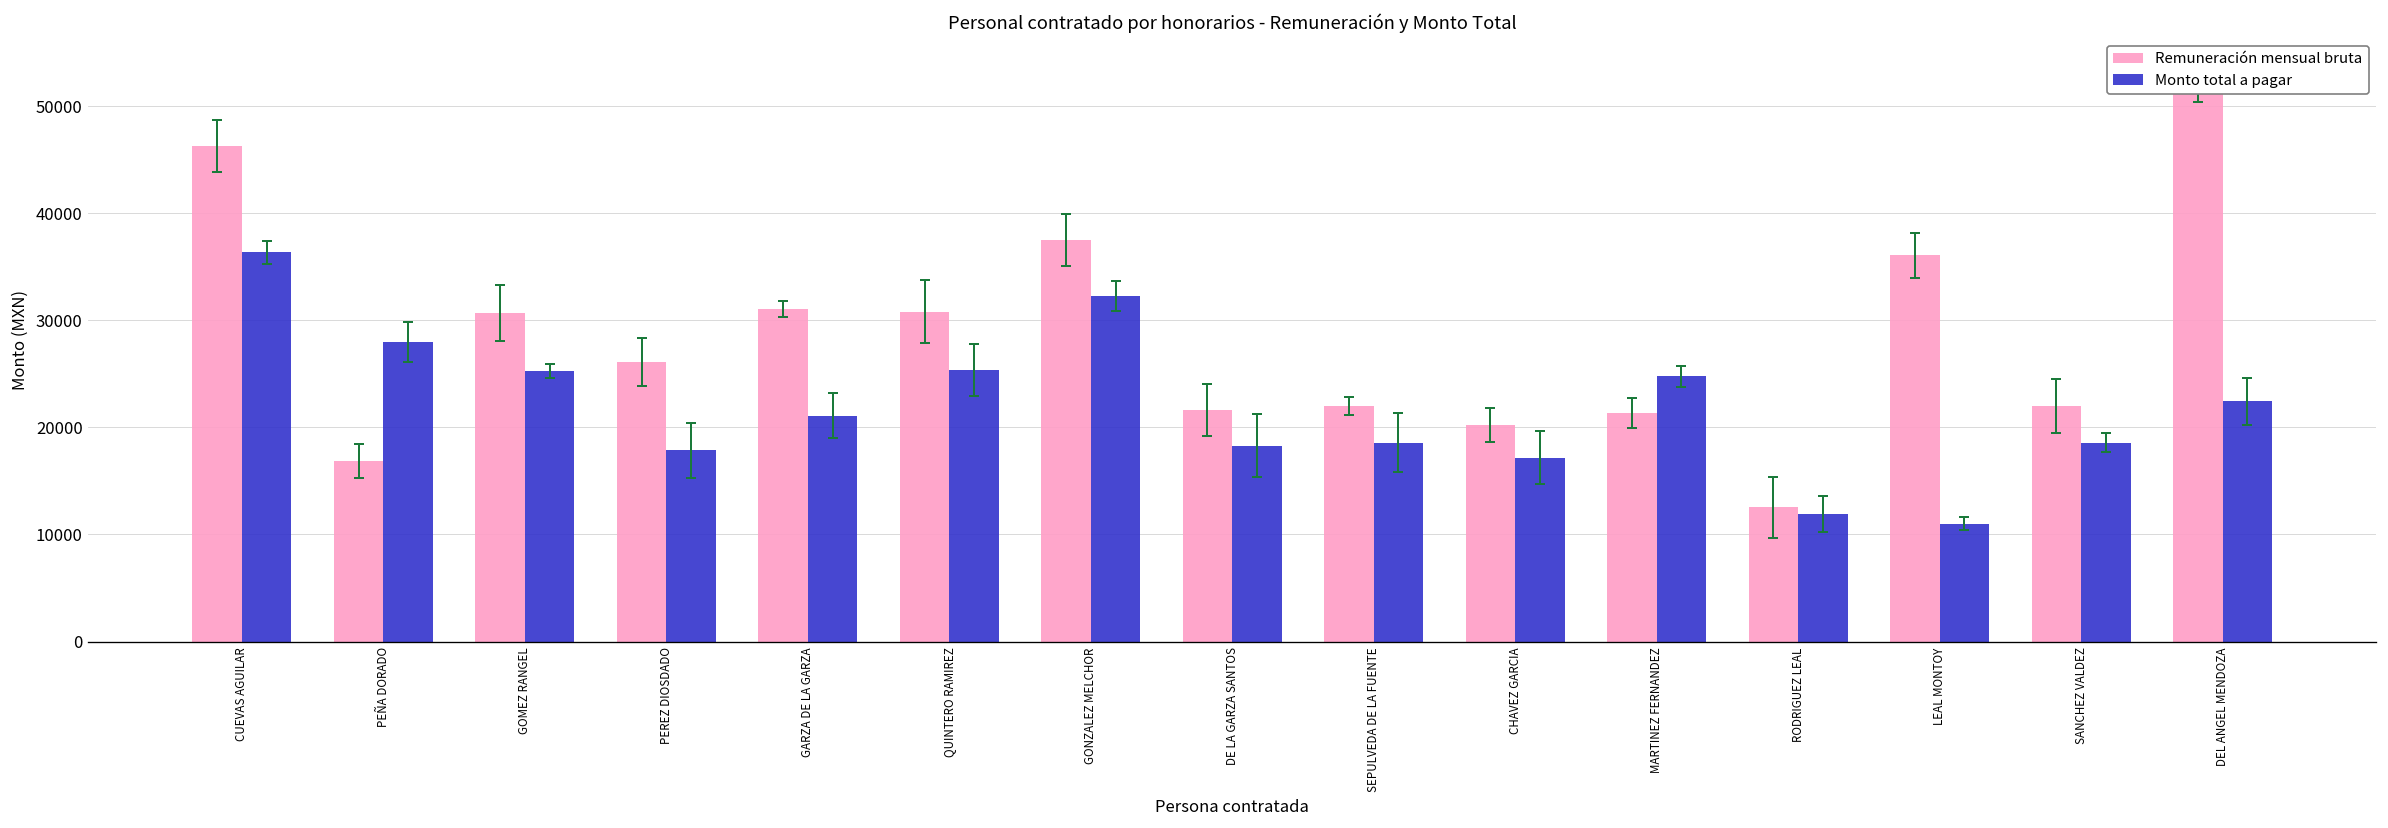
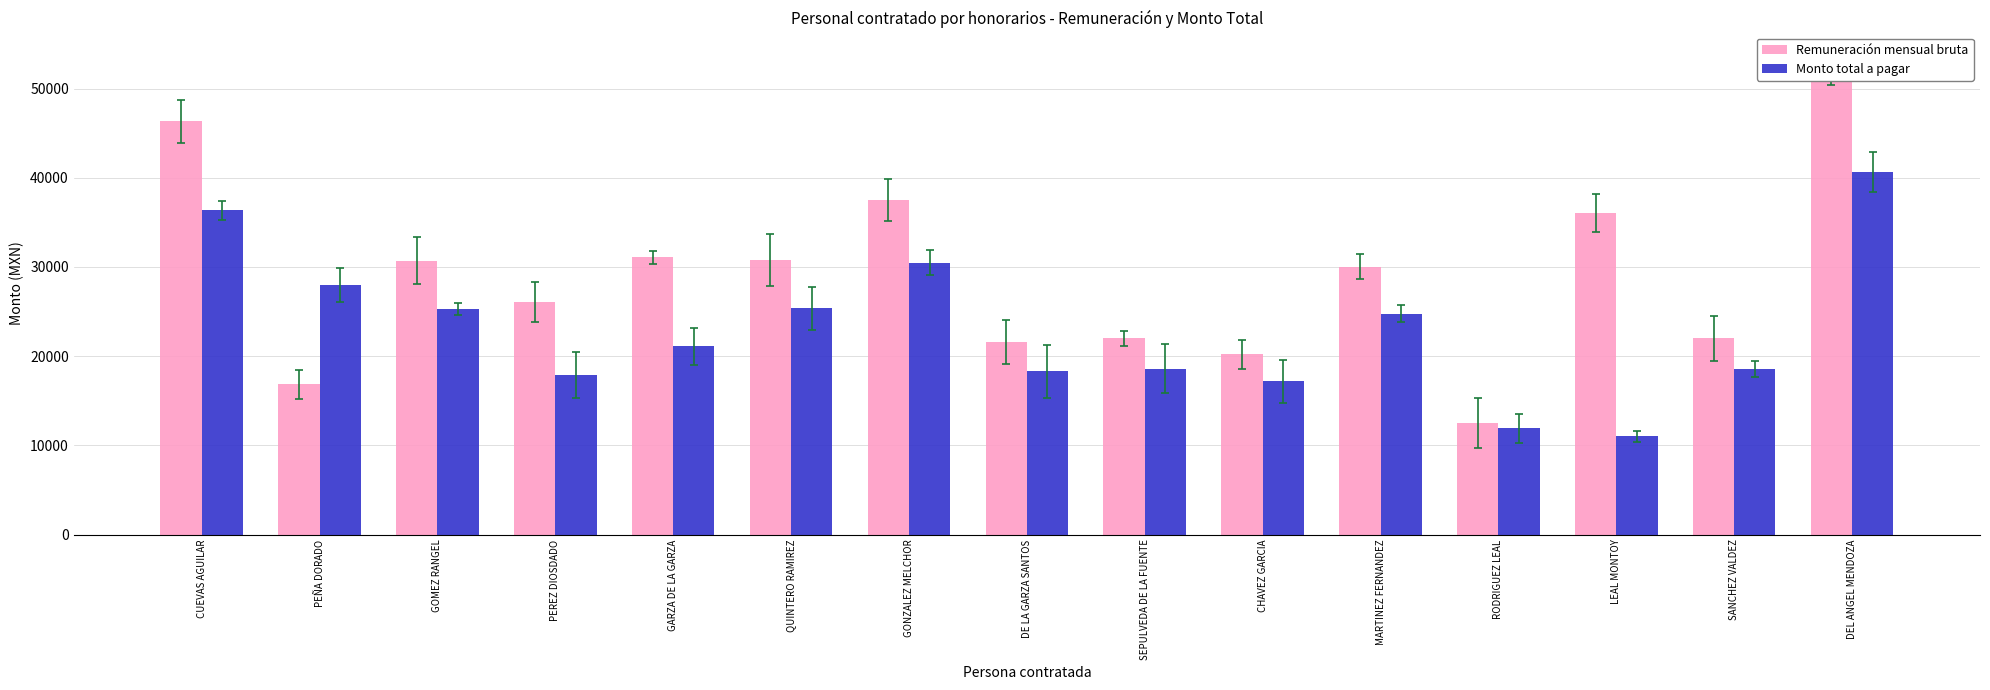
Monto total a pagar, GONZALEZ MELCHOR: 32000 -> 30000
Remuneración mensual bruta, MARTINEZ FERNANDEZ: 21000 -> 30000
Monto total a pagar, DEL ANGEL MENDOZA: 22000 -> 41000
